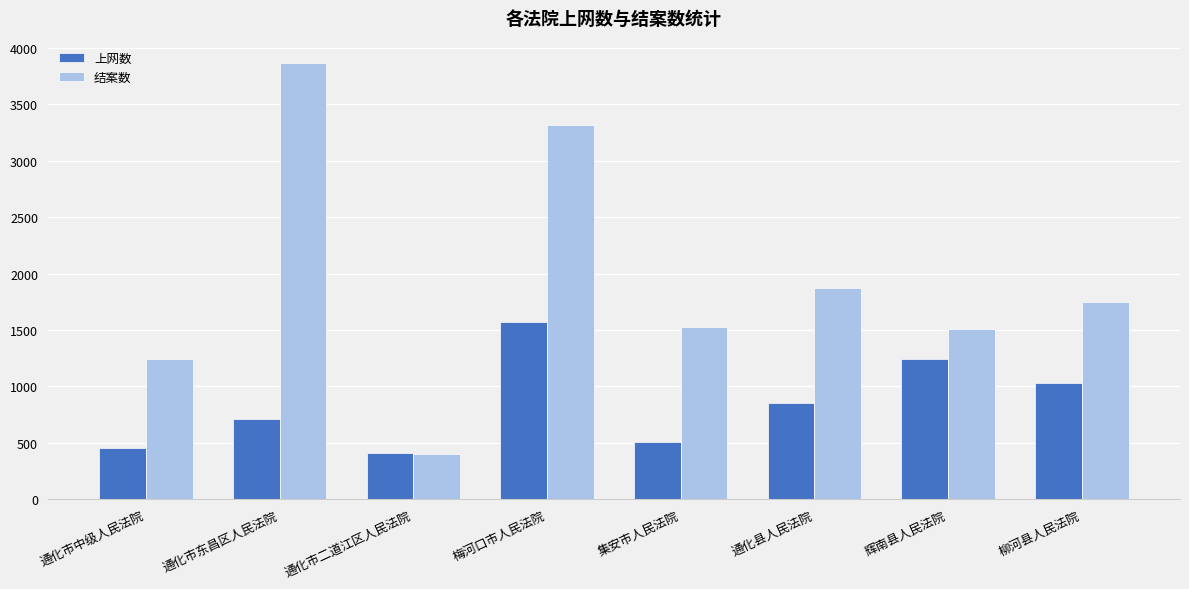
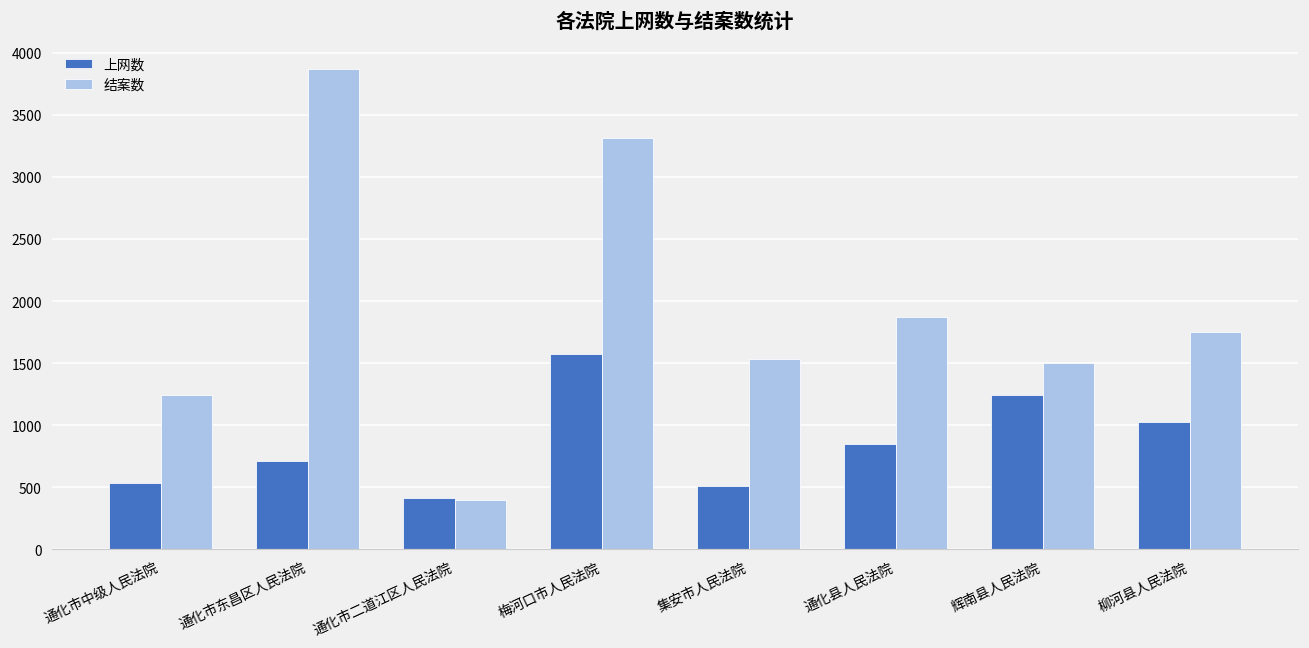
上网数, 通化市中级人民法院: 450 -> 540
